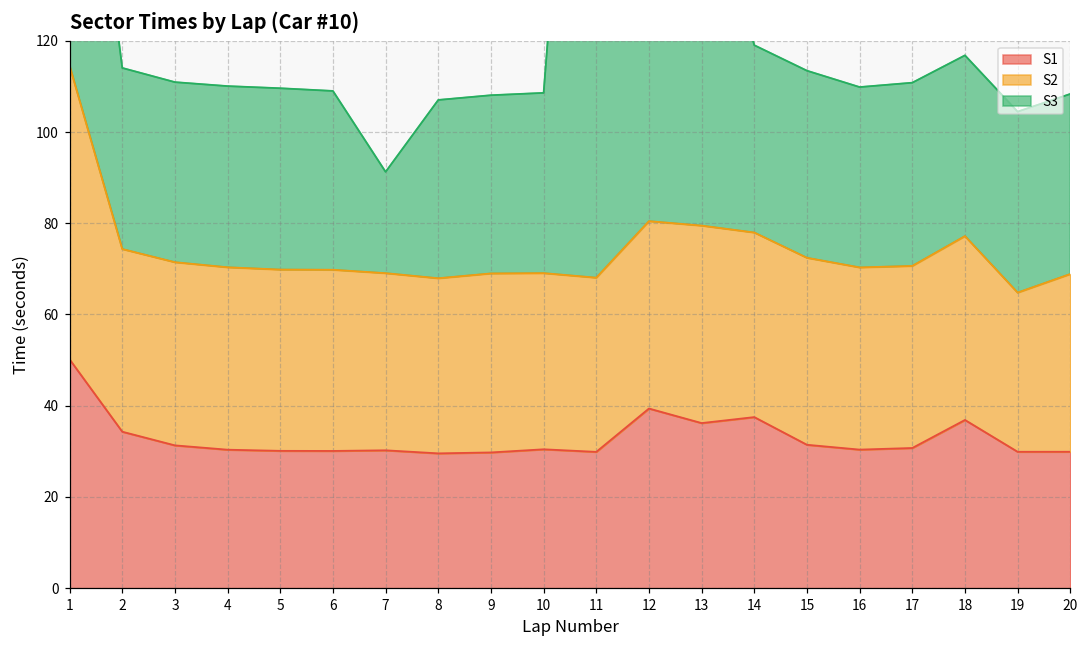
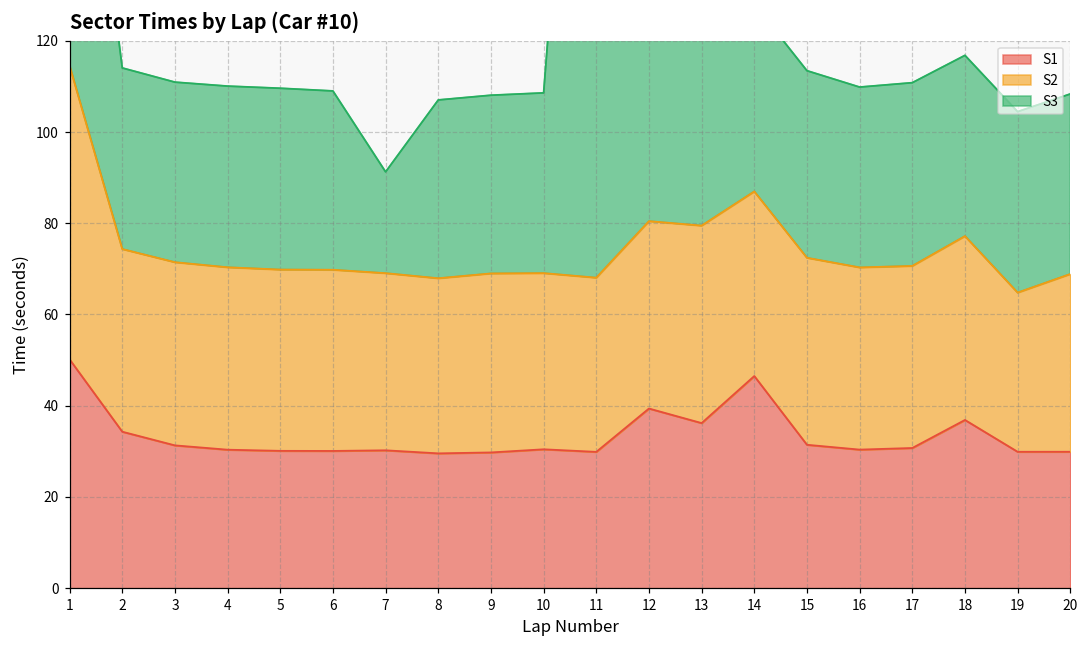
S1, 14: 38 -> 47
